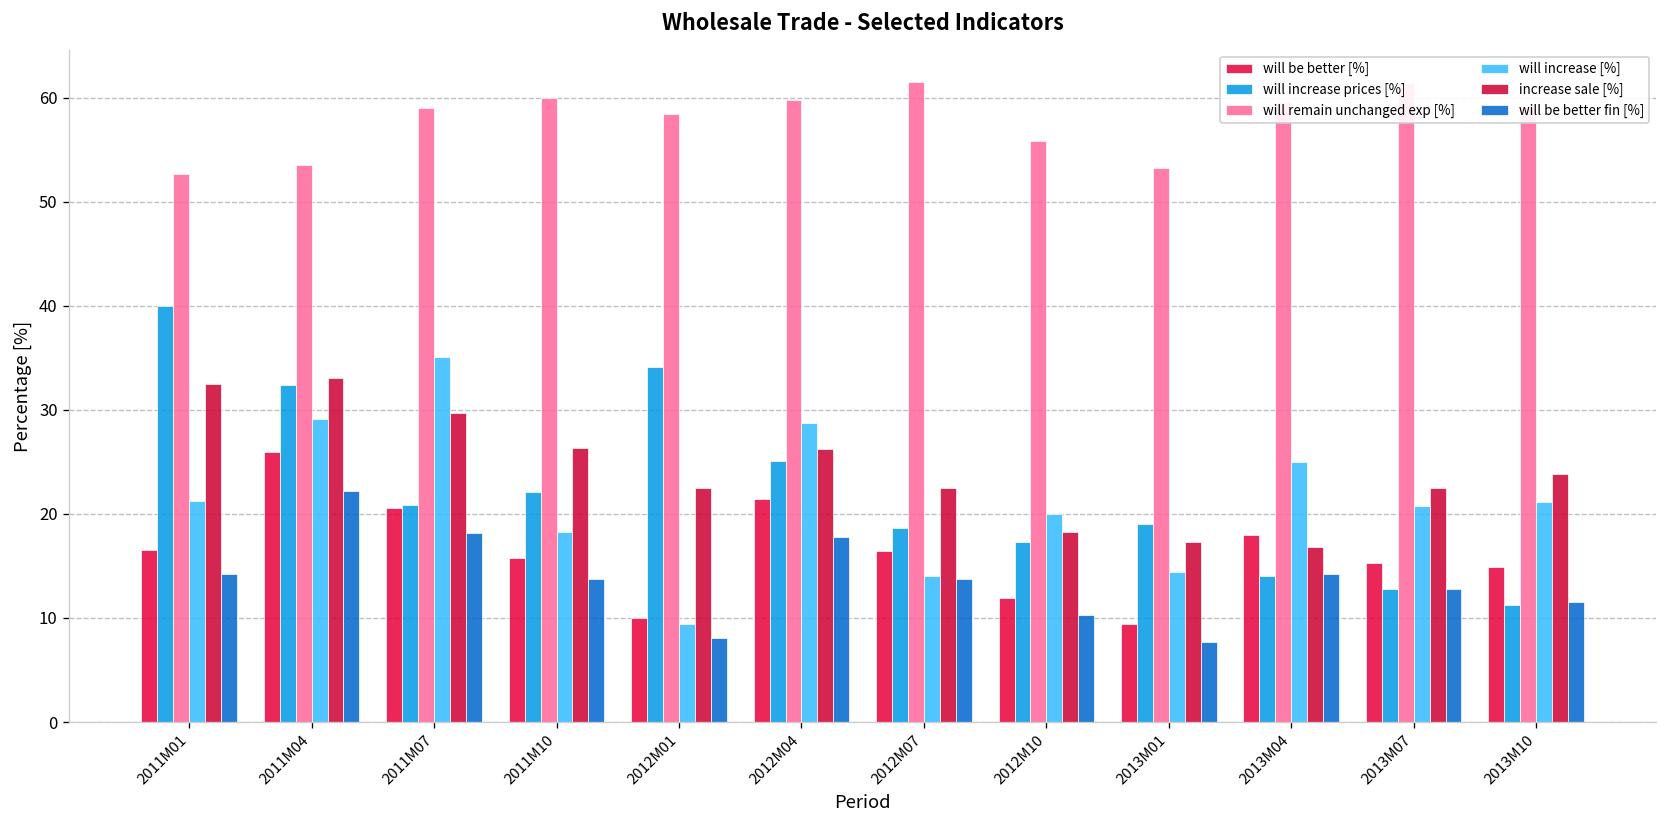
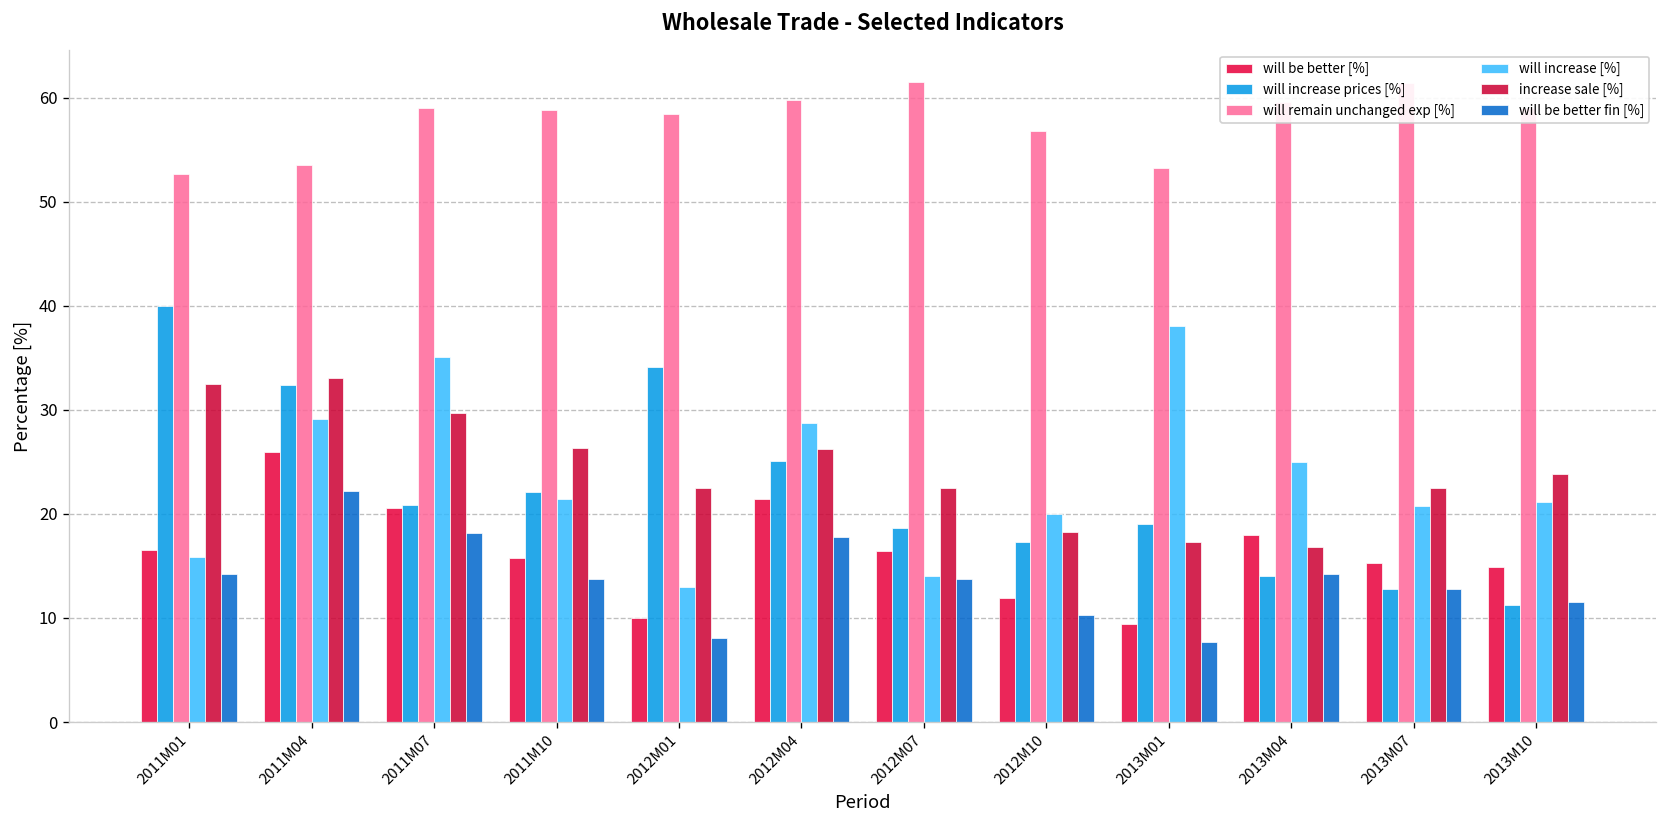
will increase [%], 2011M01: 21 -> 16
will remain unchanged exp [%], 2011M10: 60 -> 59
will increase [%], 2011M10: 18 -> 21
will increase [%], 2012M01: 9 -> 13
will remain unchanged exp [%], 2012M10: 56 -> 57
will increase [%], 2013M01: 14 -> 38
